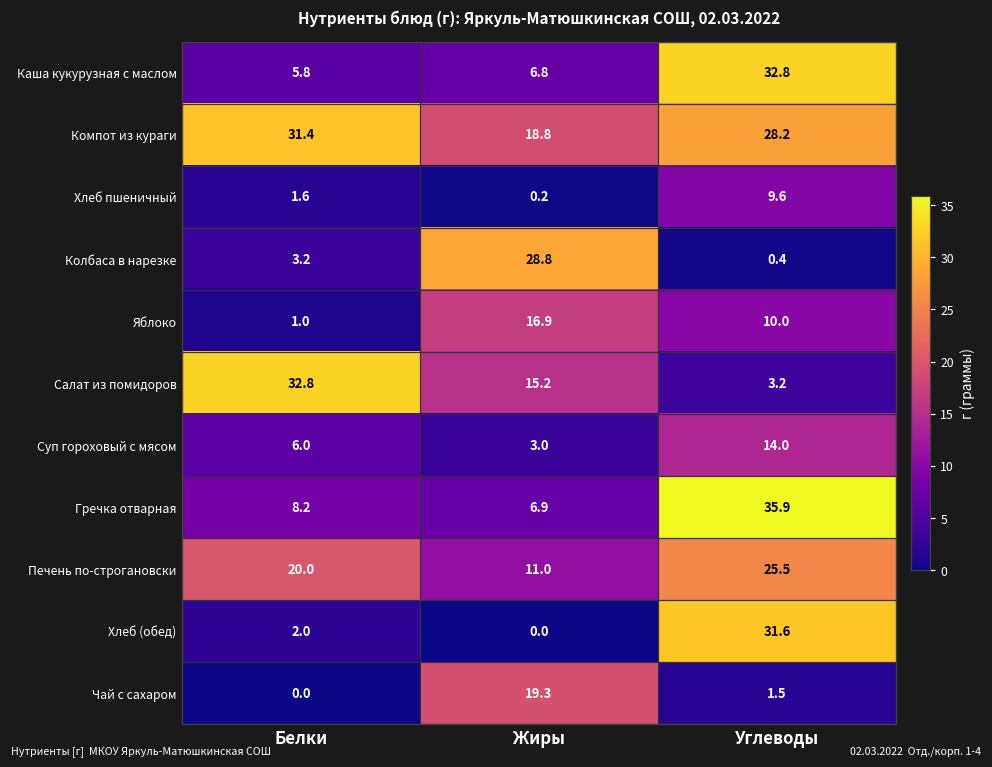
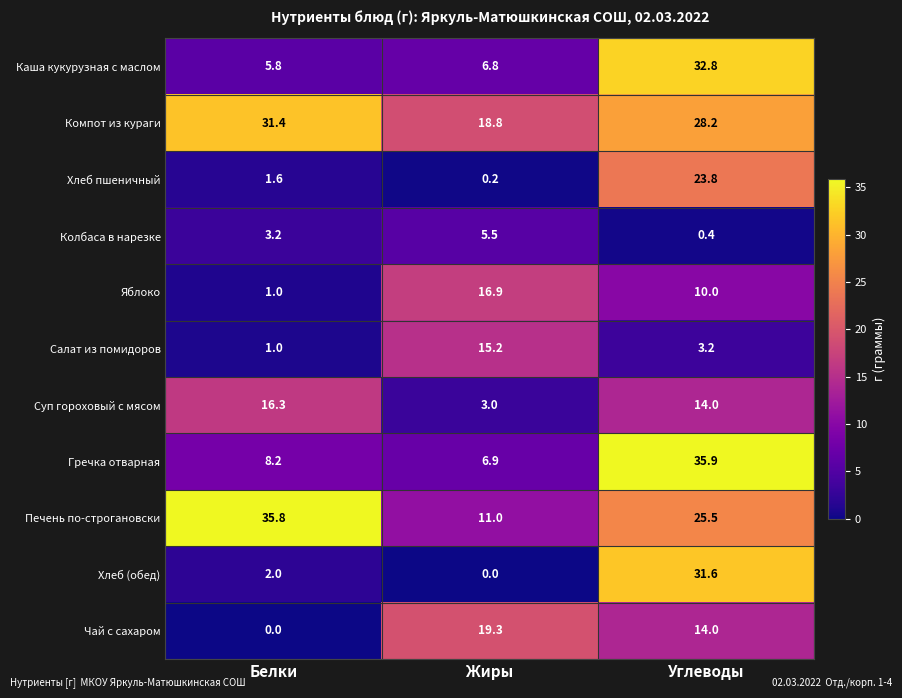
Хлеб пшеничный, Углеводы: 9.6 -> 23.8
Колбаса в нарезке, Жиры: 28.8 -> 5.5
Салат из помидоров, Белки: 32.8 -> 1.0
Суп гороховый с мясом, Белки: 6.0 -> 16.3
Печень по-строгановски, Белки: 20.0 -> 35.8
Чай с сахаром, Углеводы: 1.5 -> 14.0
